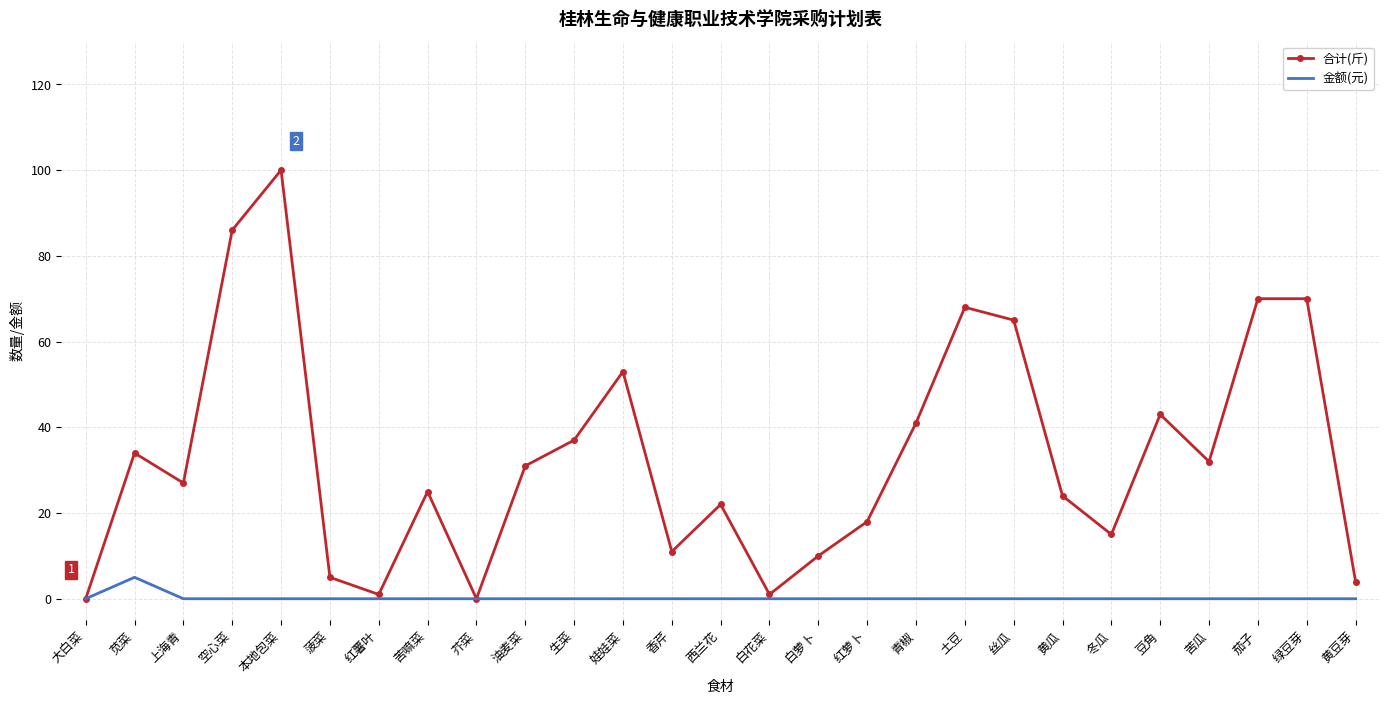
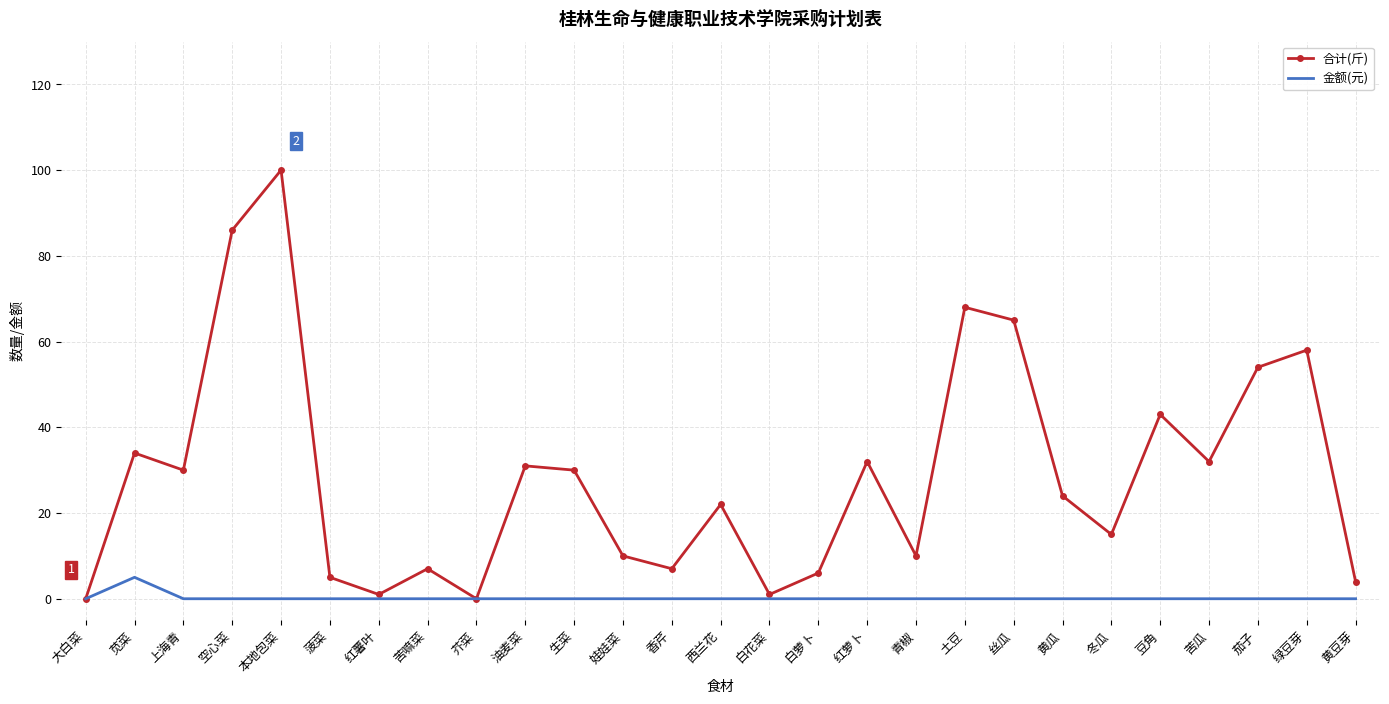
合计(斤), 上海青: 27 -> 30
合计(斤), 苦嘛菜: 25 -> 7
合计(斤), 生菜: 37 -> 30
合计(斤), 娃娃菜: 53 -> 10
合计(斤), 香芹: 11 -> 7
合计(斤), 白萝卜: 10 -> 6
合计(斤), 红萝卜: 18 -> 32
合计(斤), 青椒: 41 -> 10
合计(斤), 茄子: 70 -> 54
合计(斤), 绿豆芽: 70 -> 58
